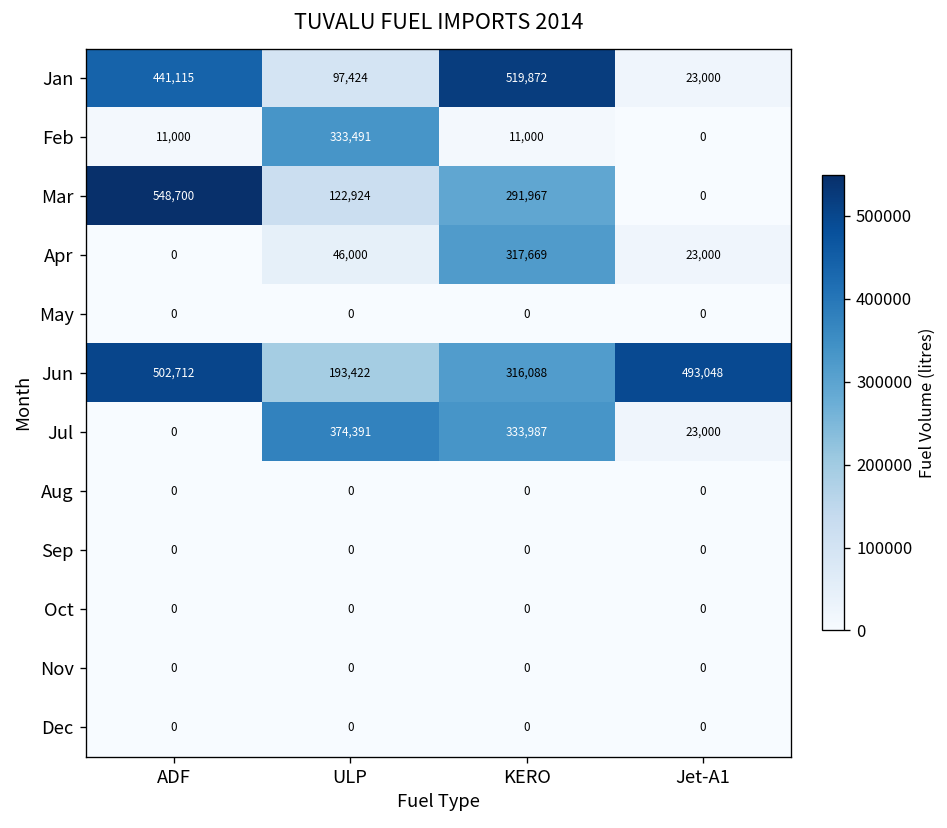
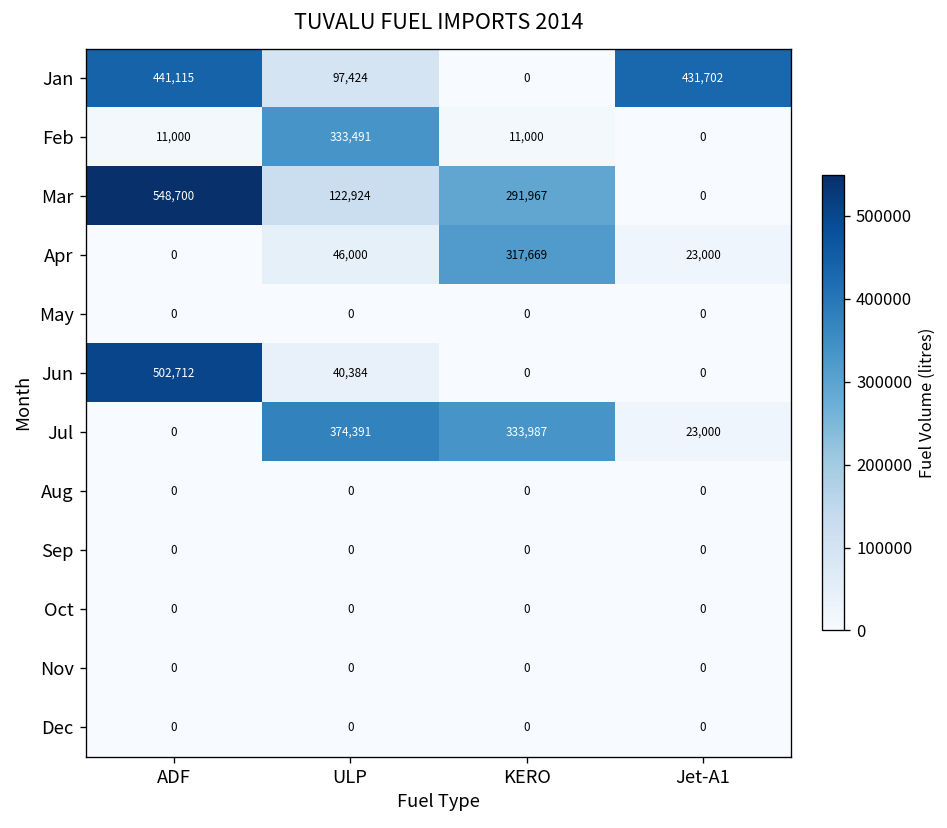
Jan, KERO: 519,872 -> 0
Jan, Jet-A1: 23,000 -> 431,702
Jun, ULP: 193,422 -> 40,384
Jun, KERO: 316,088 -> 0
Jun, Jet-A1: 493,048 -> 0
